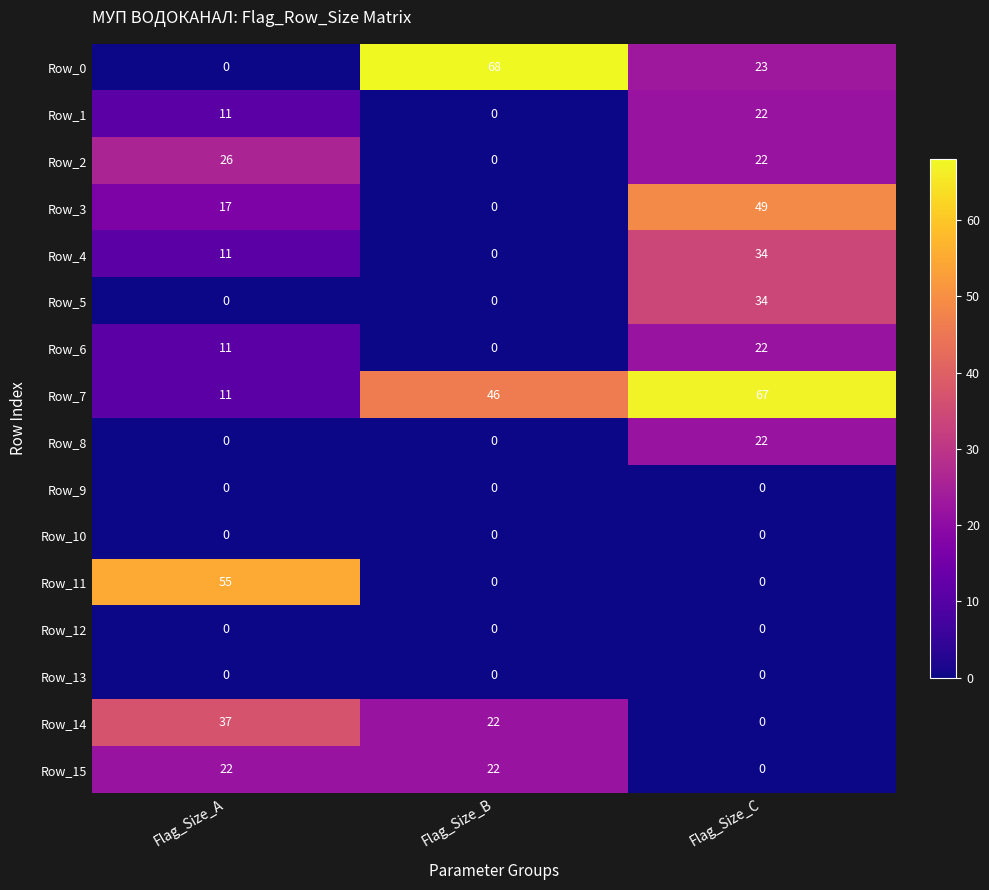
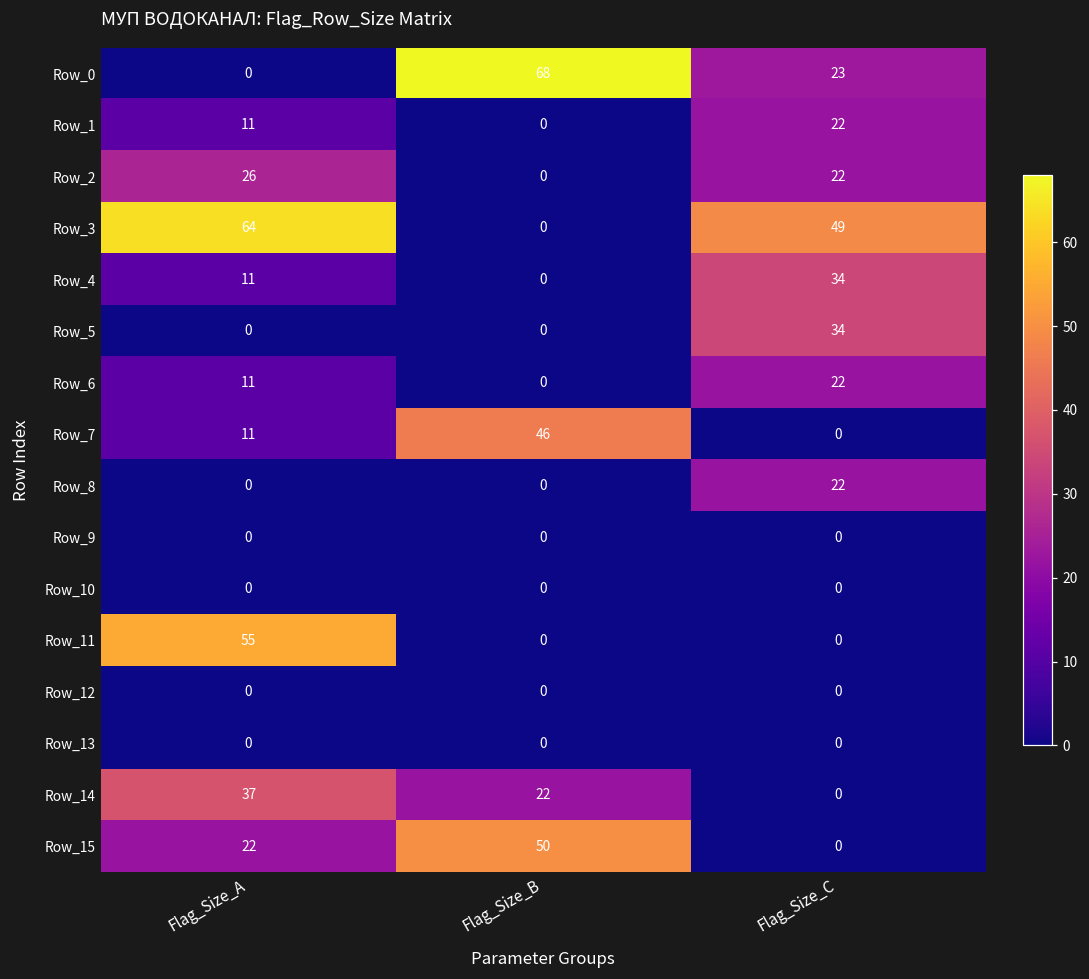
Row_3, Flag_Size_A: 17 -> 64
Row_7, Flag_Size_C: 67 -> 0
Row_15, Flag_Size_B: 22 -> 50
